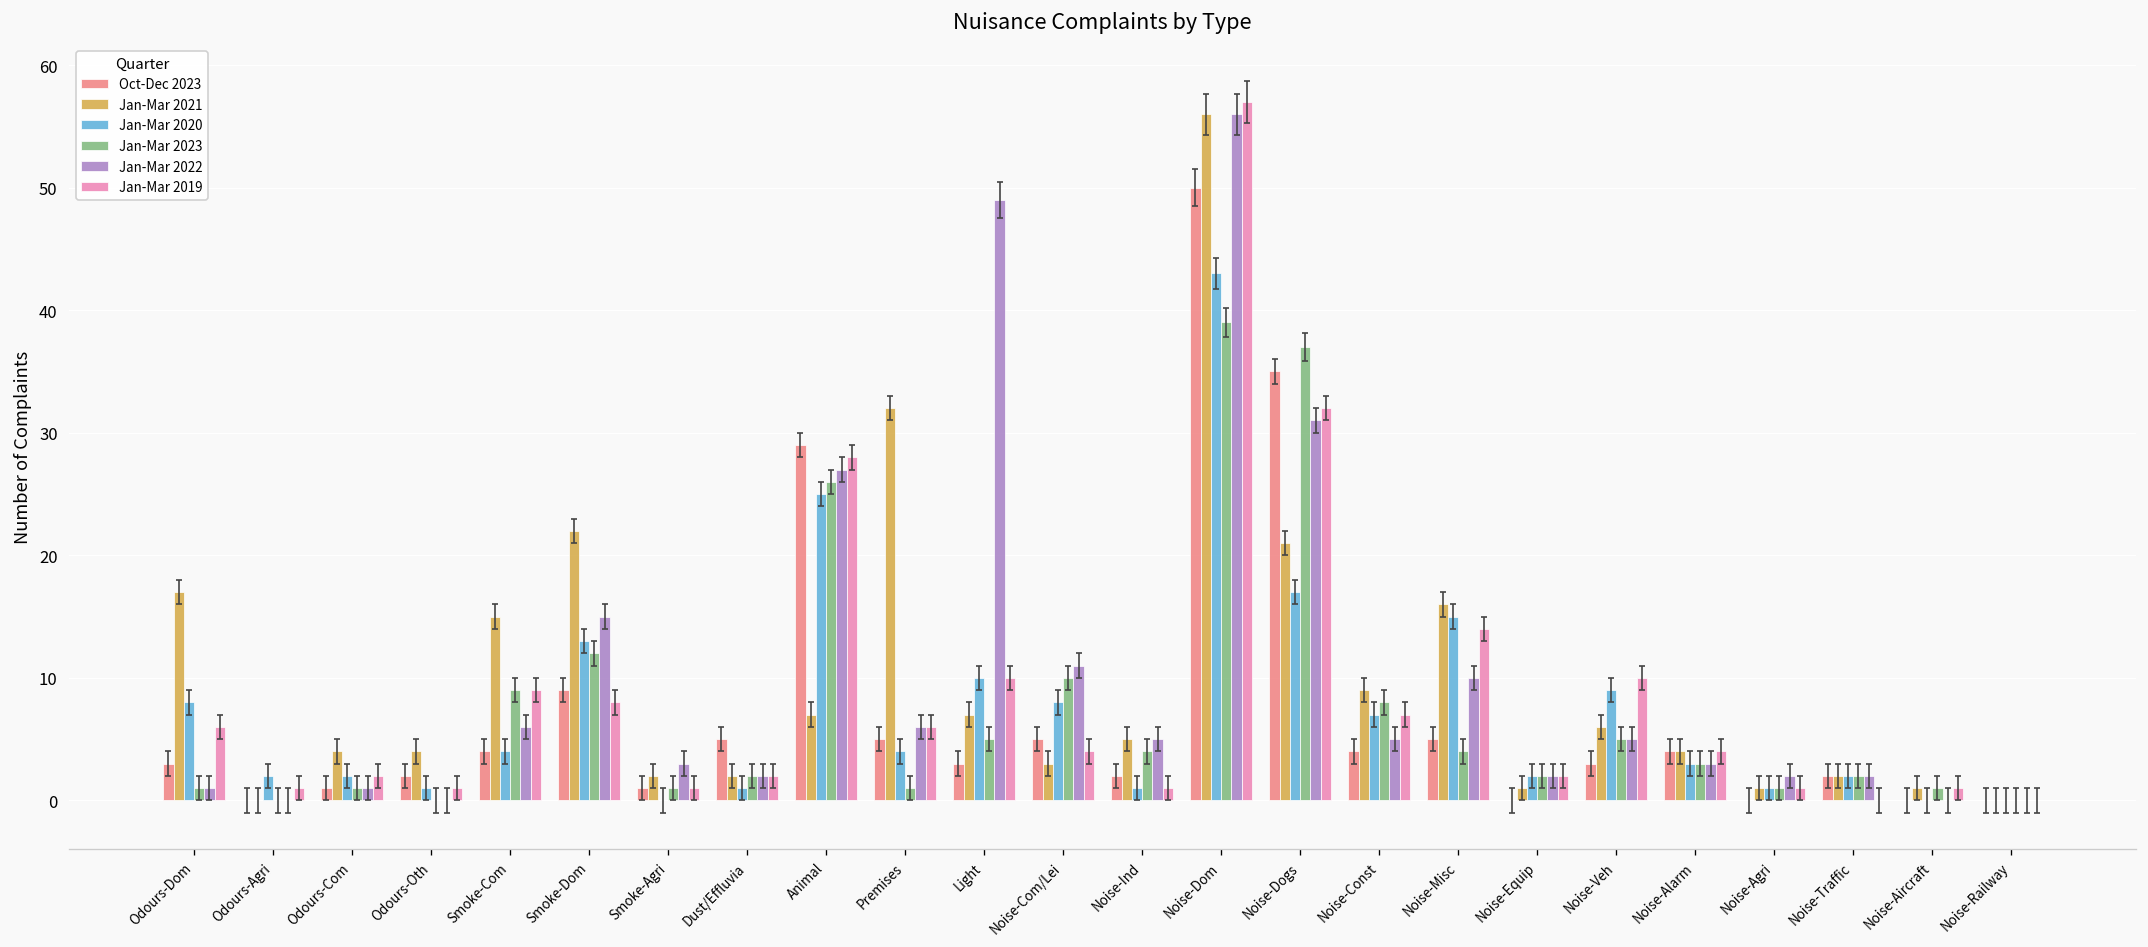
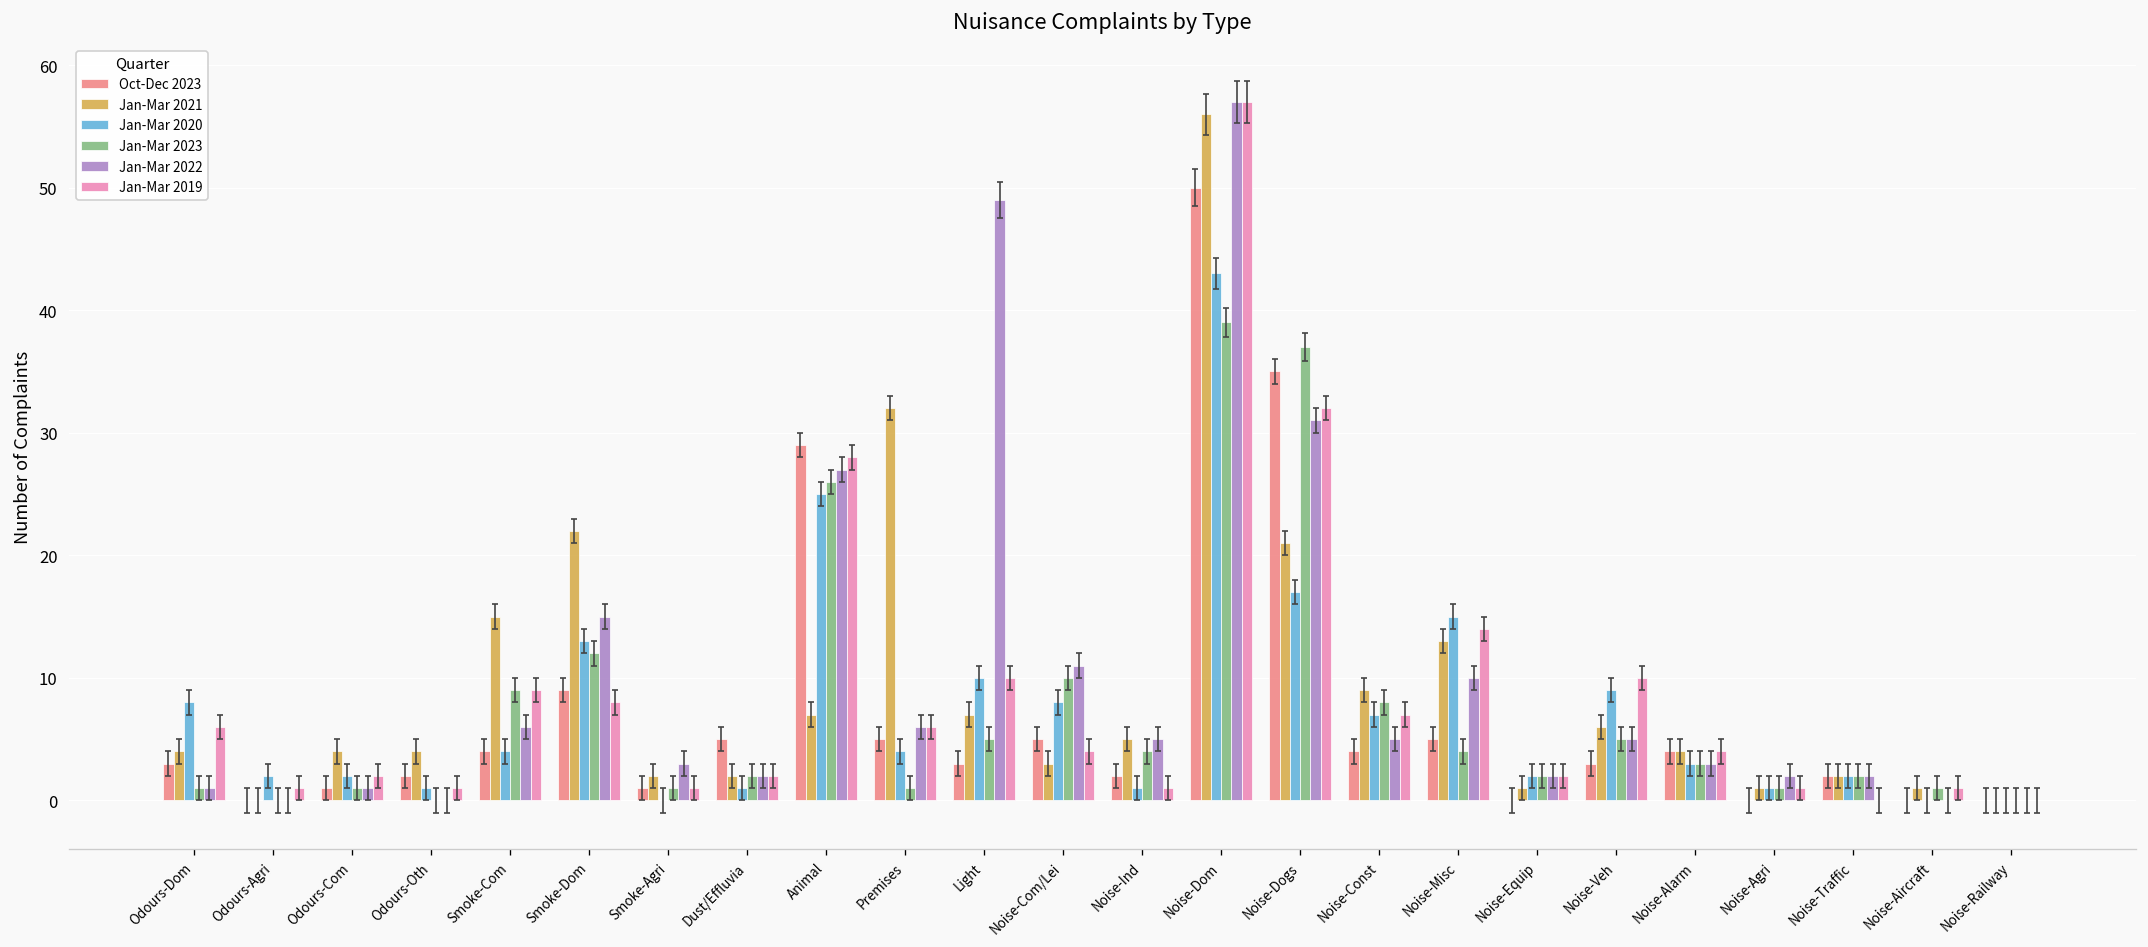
Jan-Mar 2021, Odours-Dom: 17 -> 4
Jan-Mar 2022, Noise-Dom: 56 -> 57
Jan-Mar 2021, Noise-Misc: 16 -> 13
